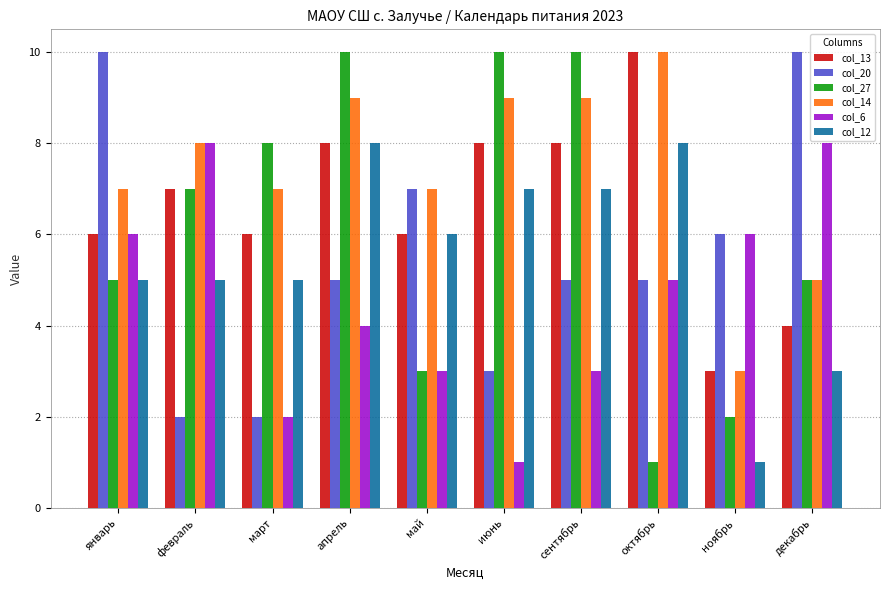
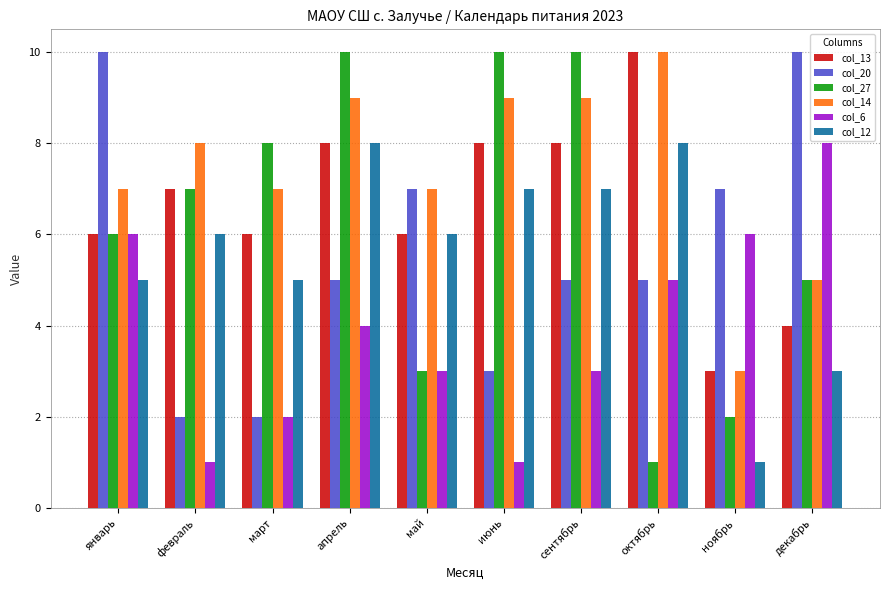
col_27, январь: 5 -> 6
col_6, февраль: 8 -> 1
col_12, февраль: 5 -> 6
col_20, ноябрь: 6 -> 7
